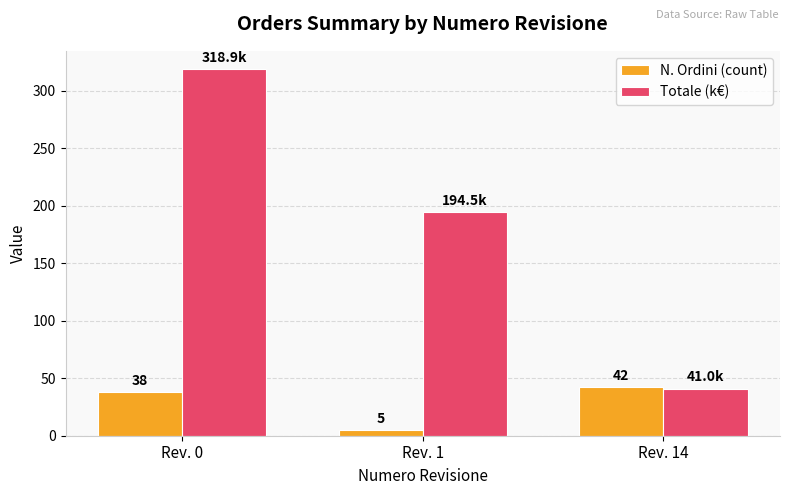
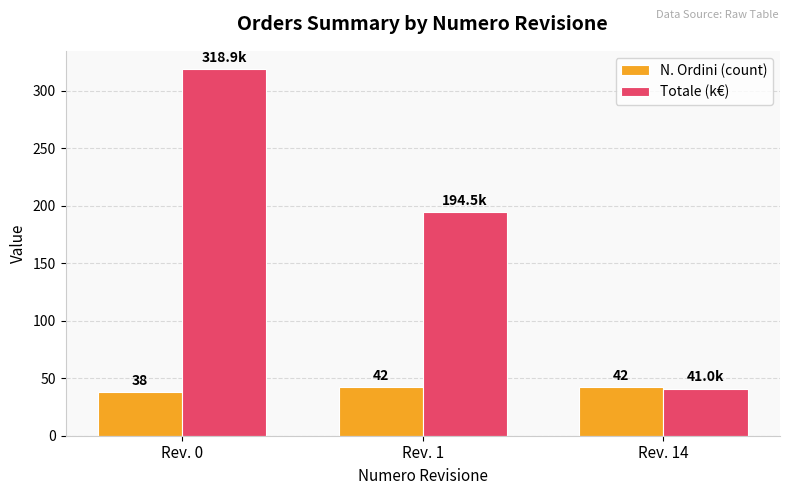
N. Ordini (count), Rev. 1: 5 -> 42
